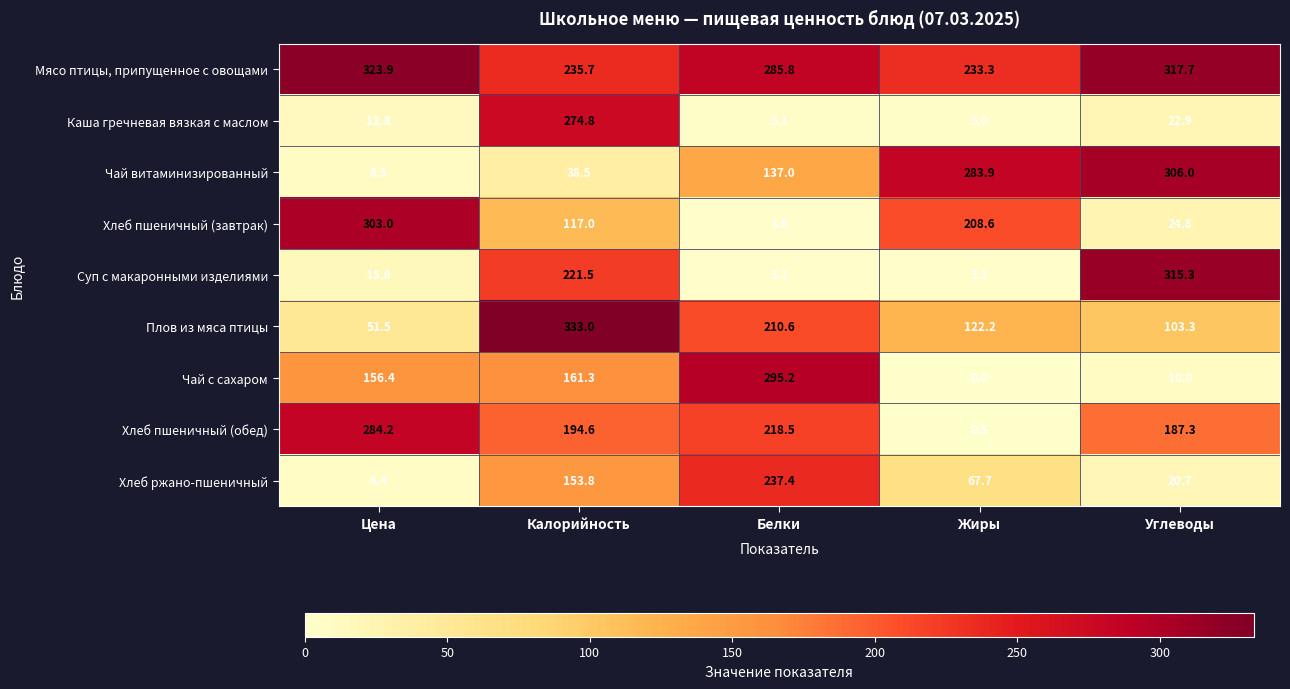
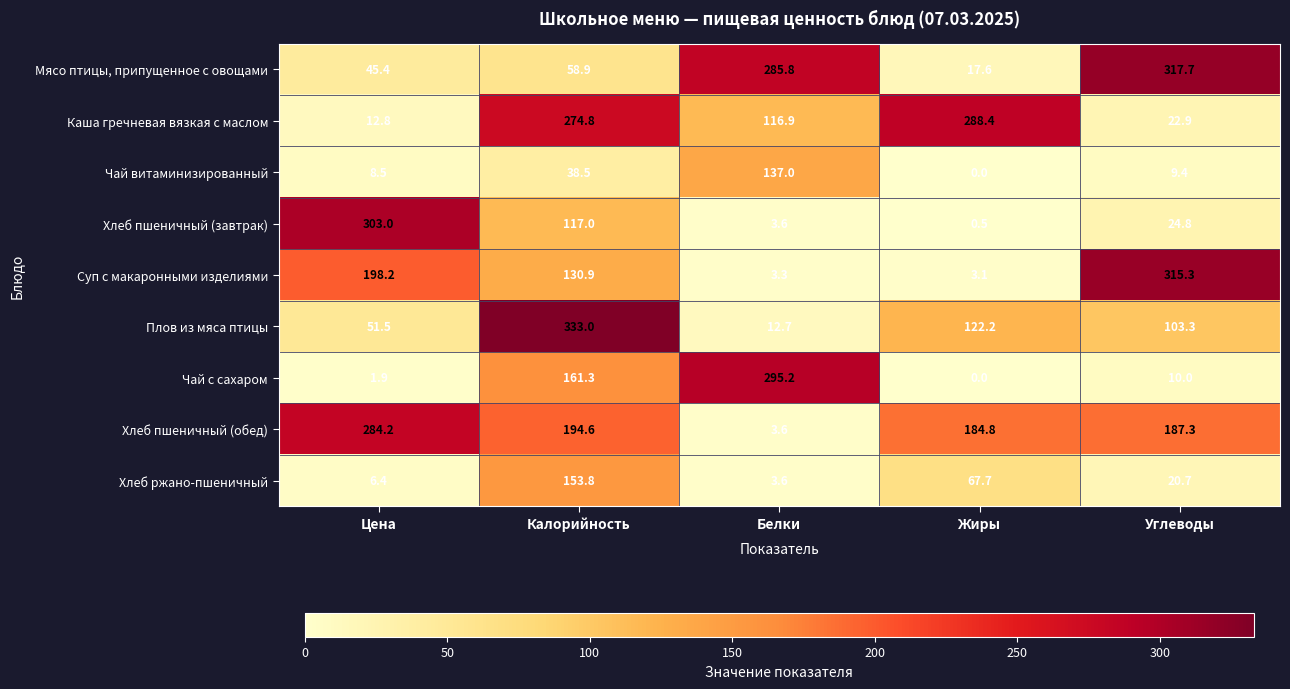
Мясо птицы, припущенное с овощами, Цена: 323.9 -> 45.4
Мясо птицы, припущенное с овощами, Калорийность: 235.7 -> 58.9
Мясо птицы, припущенное с овощами, Жиры: 233.3 -> 17.6
Каша гречневая вязкая с маслом, Белки: 5.1 -> 116.9
Каша гречневая вязкая с маслом, Жиры: 5.0 -> 288.4
Чай витаминизированный, Жиры: 283.9 -> 0.0
Чай витаминизированный, Углеводы: 306.0 -> 9.4
Хлеб пшеничный (завтрак), Жиры: 208.6 -> 0.5
Суп с макаронными изделиями, Цена: 15.8 -> 198.2
Суп с макаронными изделиями, Калорийность: 221.5 -> 130.9
Плов из мяса птицы, Белки: 210.6 -> 12.7
Чай с сахаром, Цена: 156.4 -> 1.9
Хлеб пшеничный (обед), Белки: 218.5 -> 3.6
Хлеб пшеничный (обед), Жиры: 0.5 -> 184.8
Хлеб ржано-пшеничный, Белки: 237.4 -> 3.6
